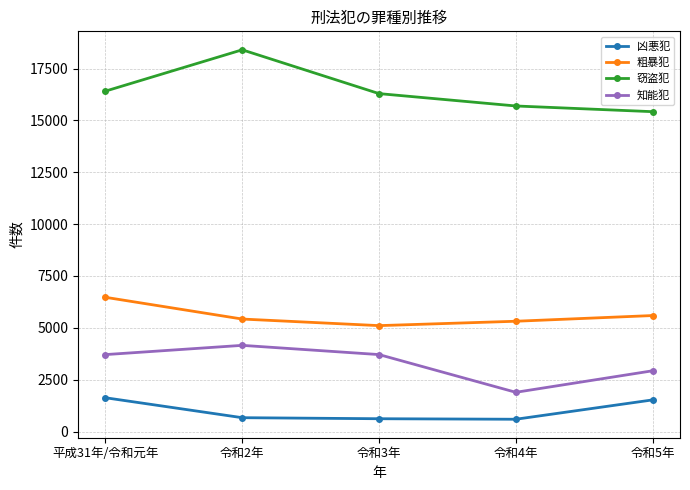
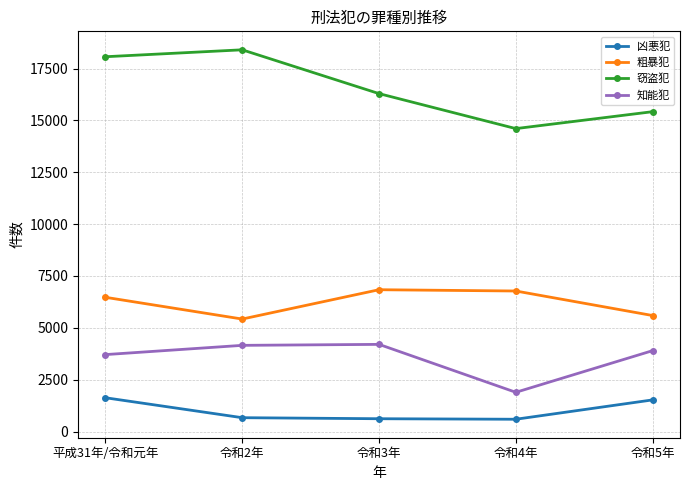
窃盗犯, 平成31年/令和元年: 16400 -> 18100
粗暴犯, 令和3年: 5100 -> 6800
知能犯, 令和3年: 3700 -> 4200
粗暴犯, 令和4年: 5300 -> 6800
窃盗犯, 令和4年: 15700 -> 14600
知能犯, 令和5年: 2900 -> 3900
